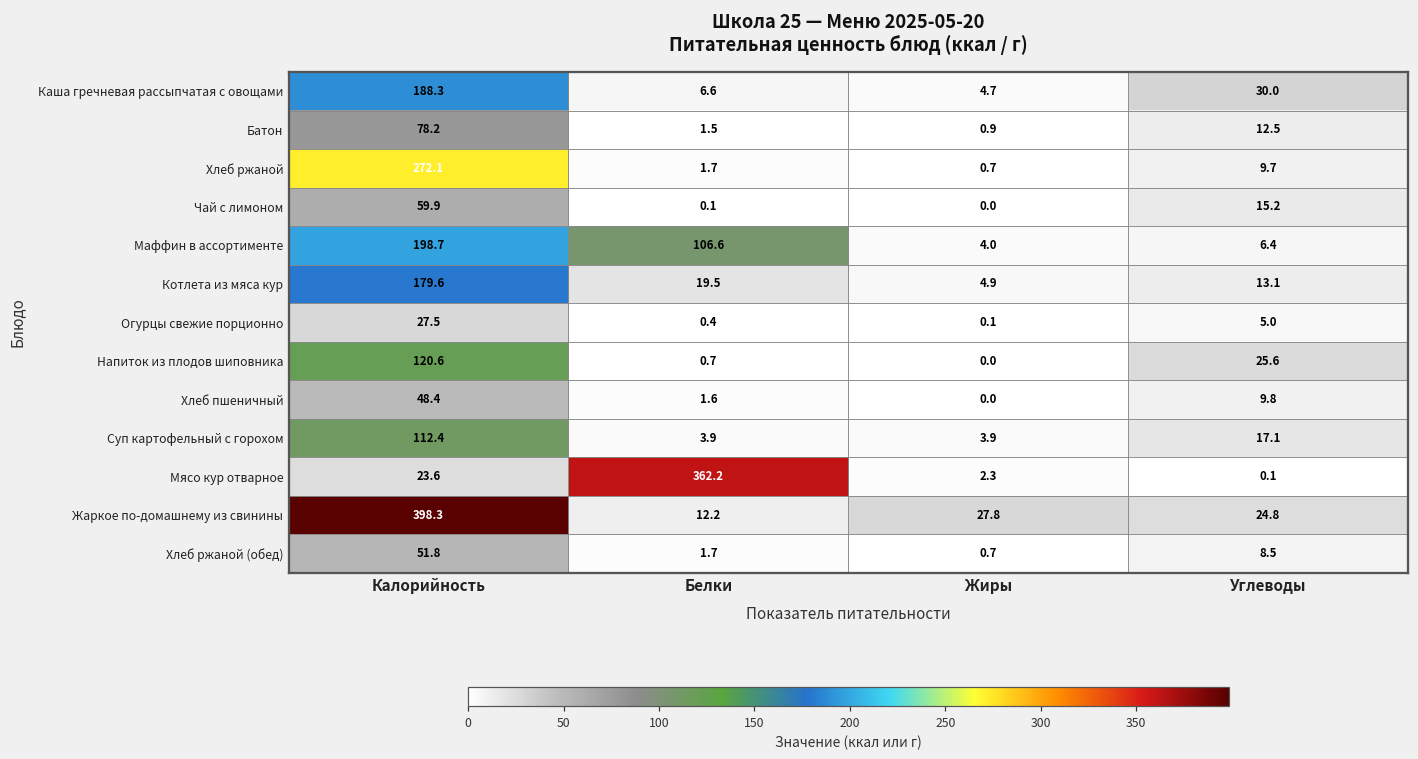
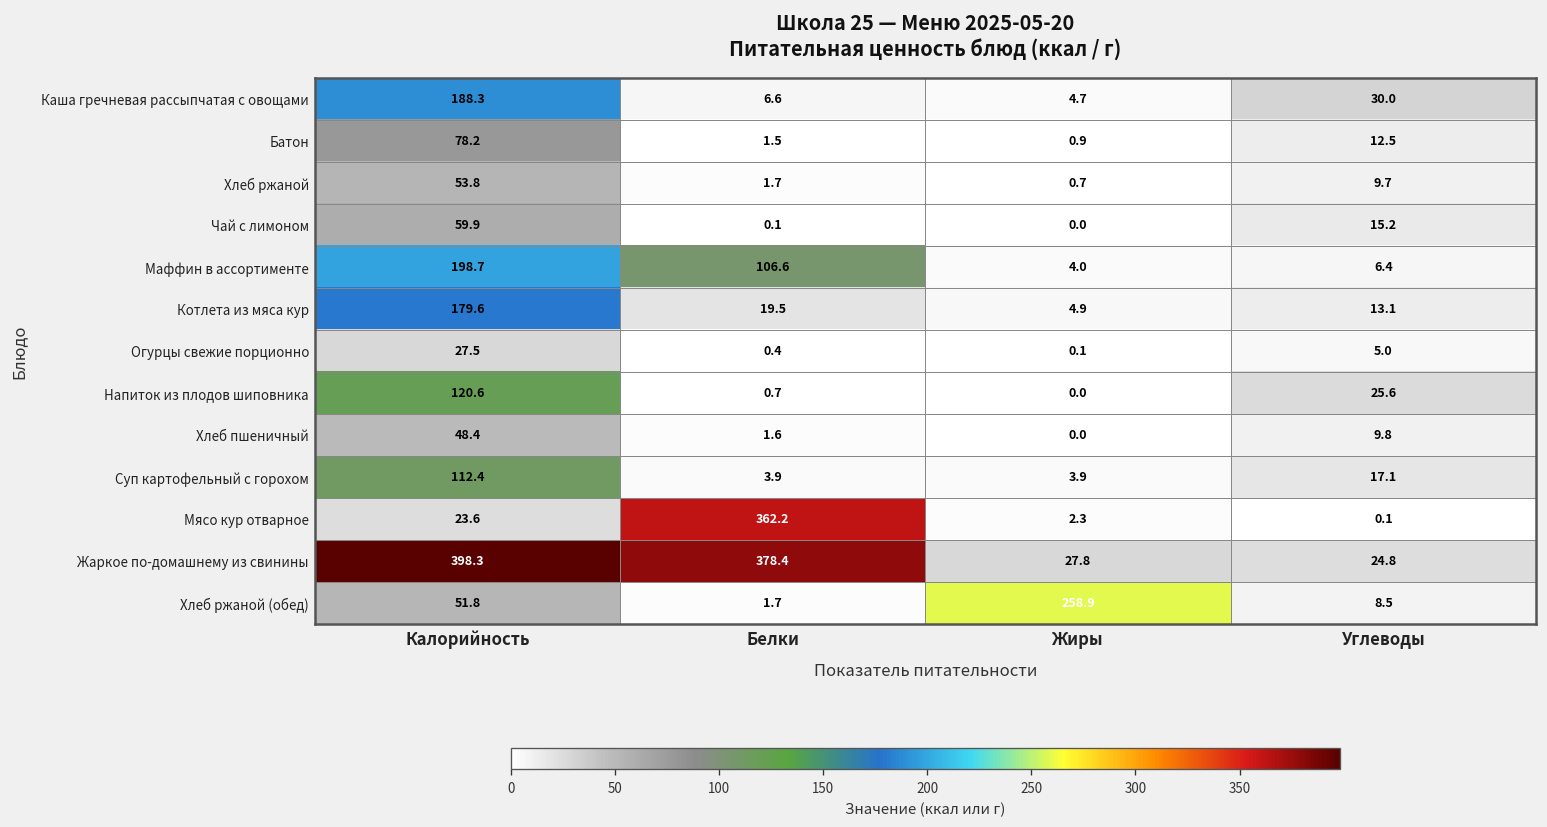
Хлеб ржаной, Калорийность: 272.1 -> 53.8
Жаркое по-домашнему из свинины, Белки: 12.2 -> 378.4
Хлеб ржаной (обед), Жиры: 0.7 -> 258.9
